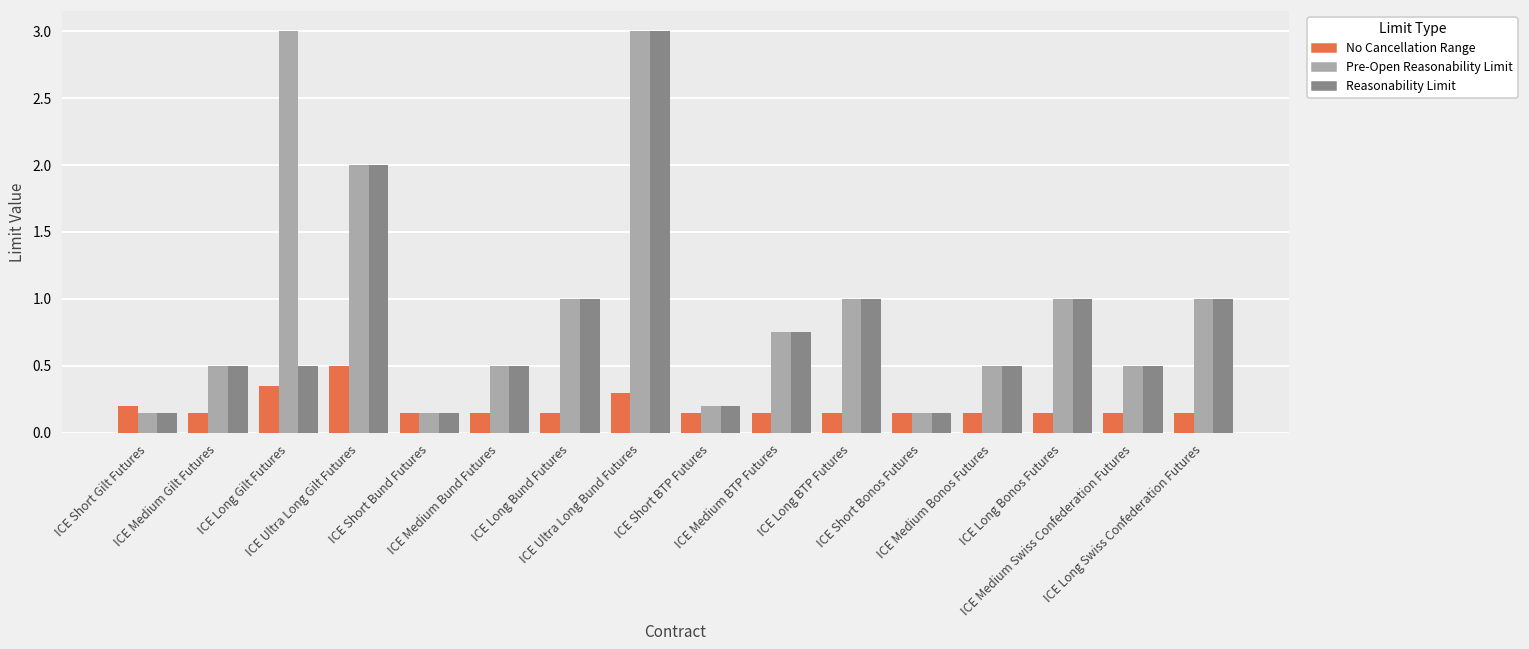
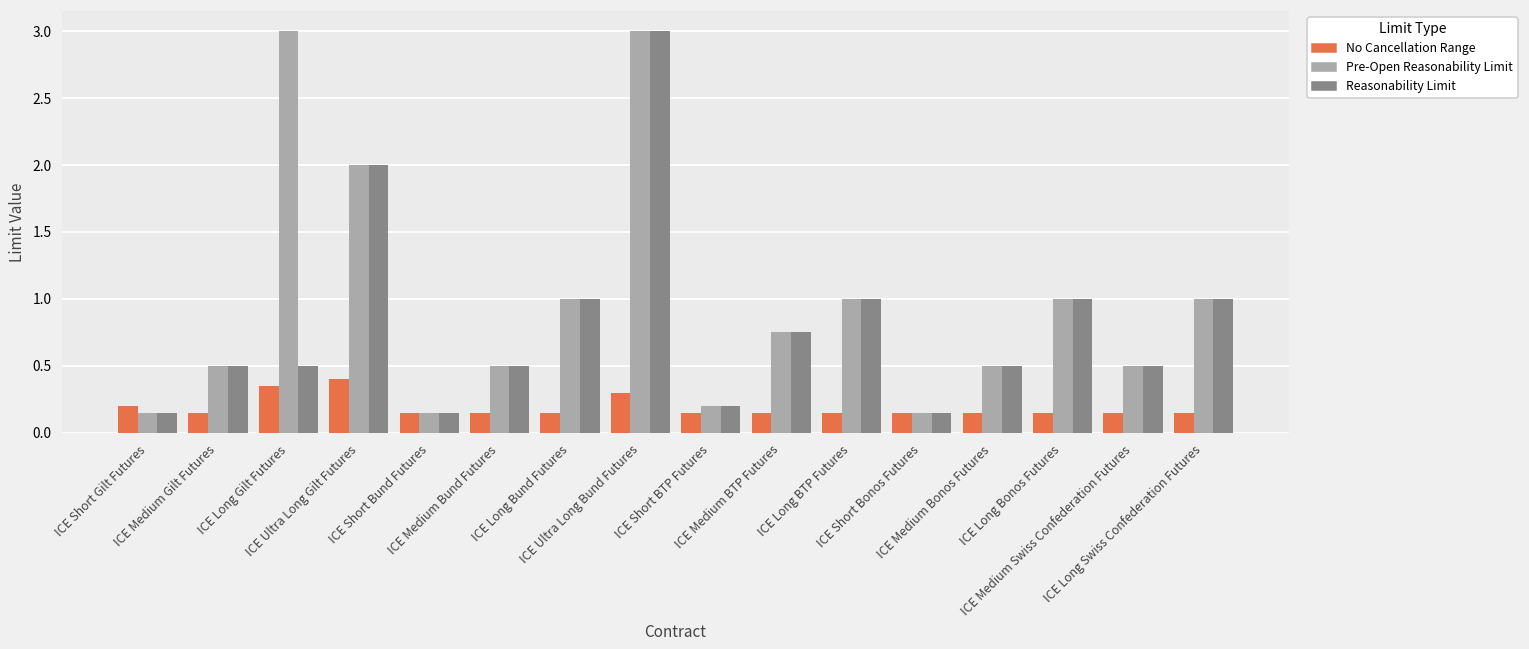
No Cancellation Range, ICE Ultra Long Gilt Futures: 0.5 -> 0.4
